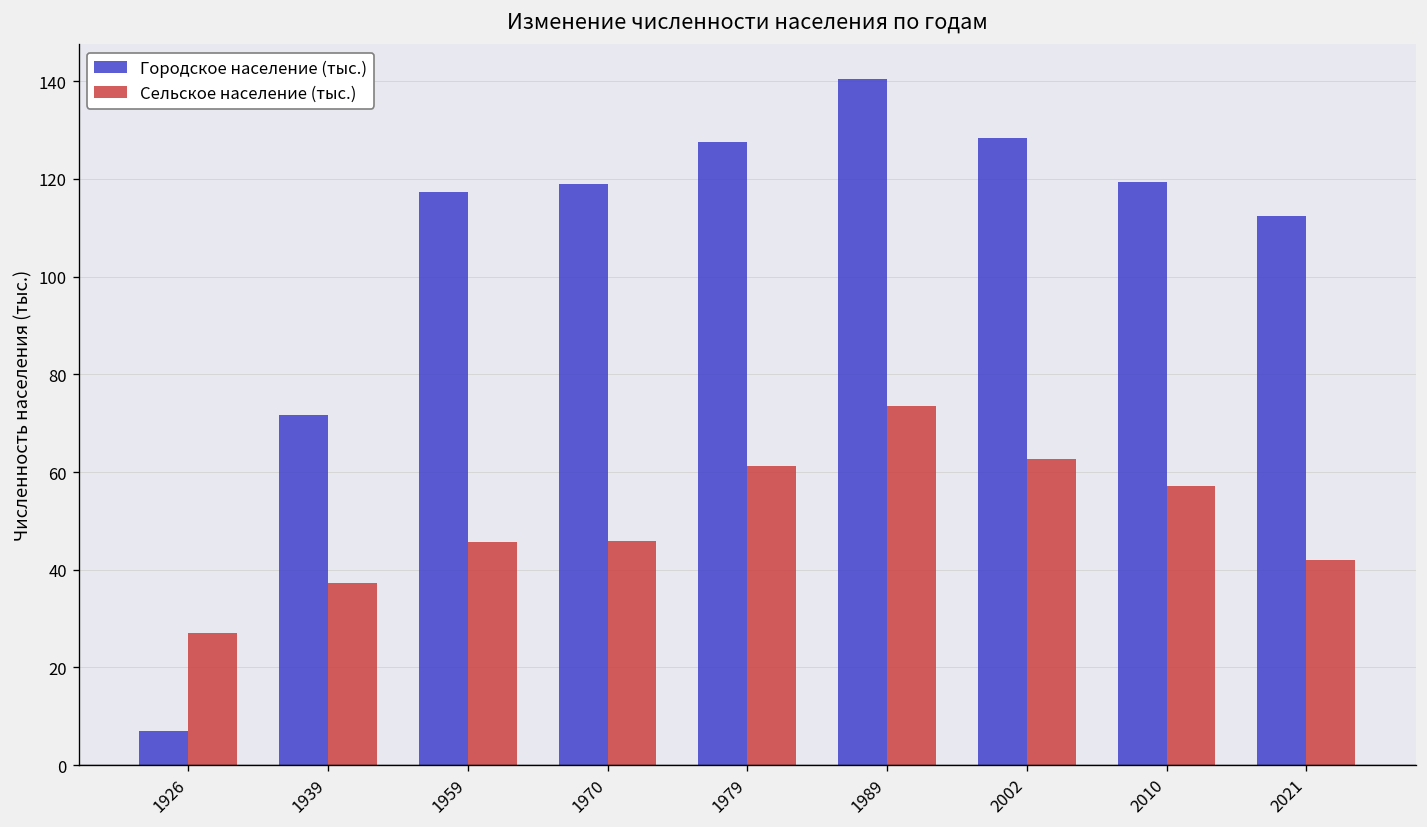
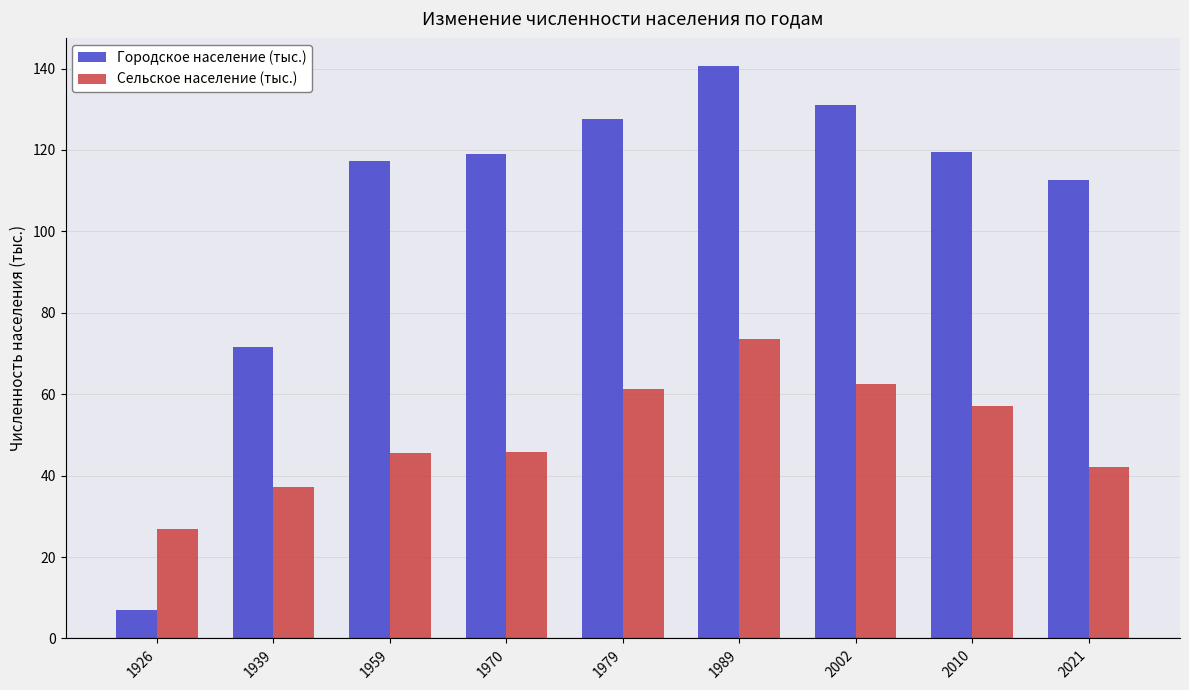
Городское население (тыс.), 2002: 128 -> 131
